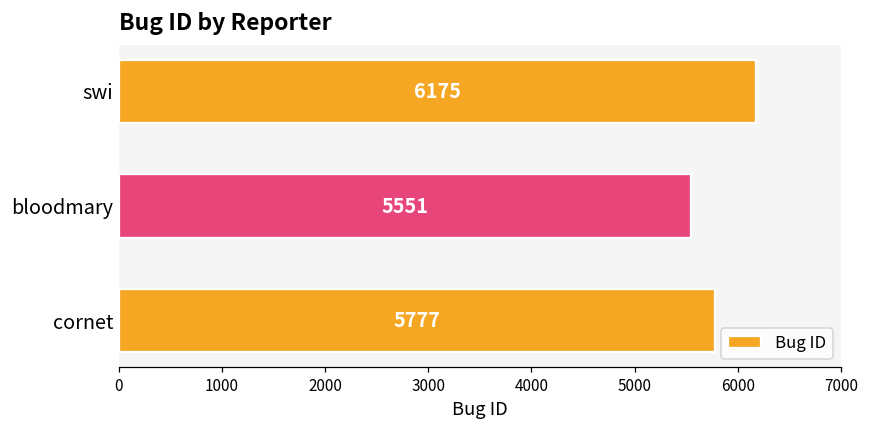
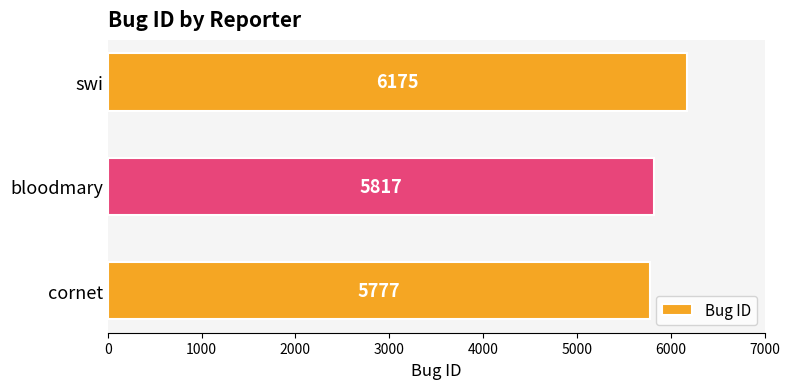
bloodmary: 5551 -> 5817
